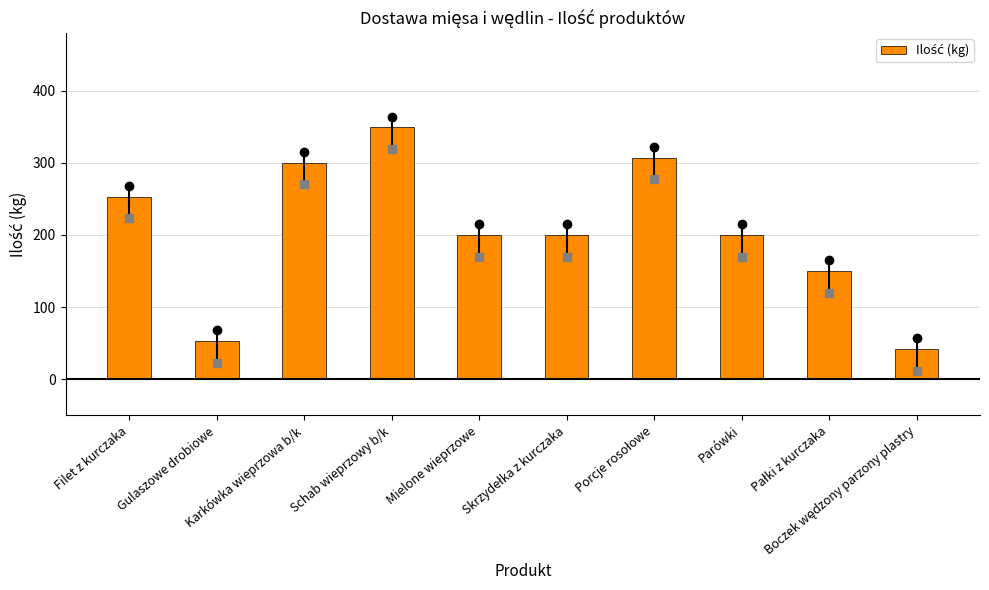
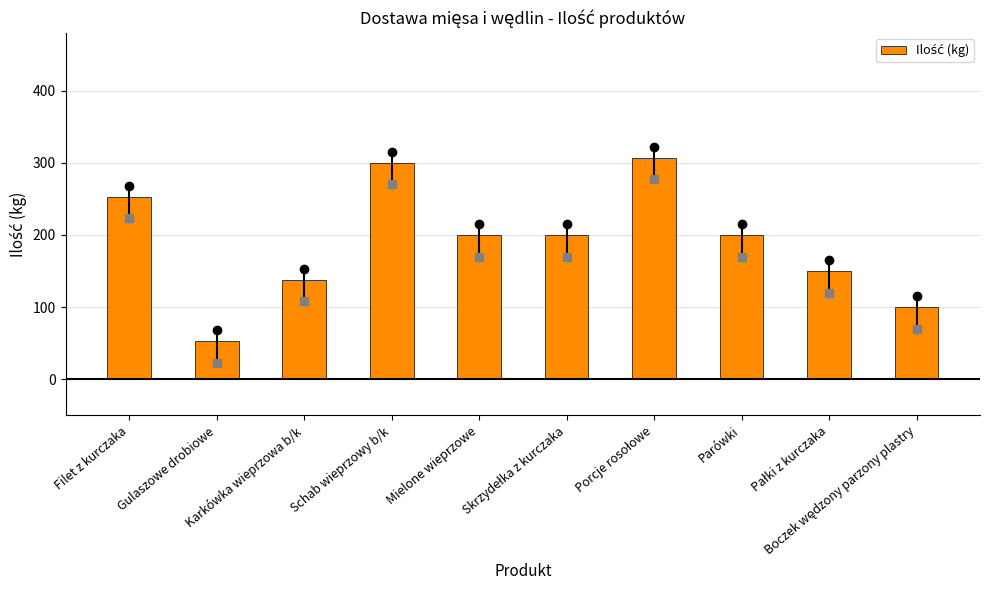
Ilość (kg), Karkówka wieprzowa b/k: 300 -> 140
Ilość (kg), Schab wieprzowy b/k: 350 -> 300
Ilość (kg), Boczek wędzony parzony plastry: 40 -> 100
